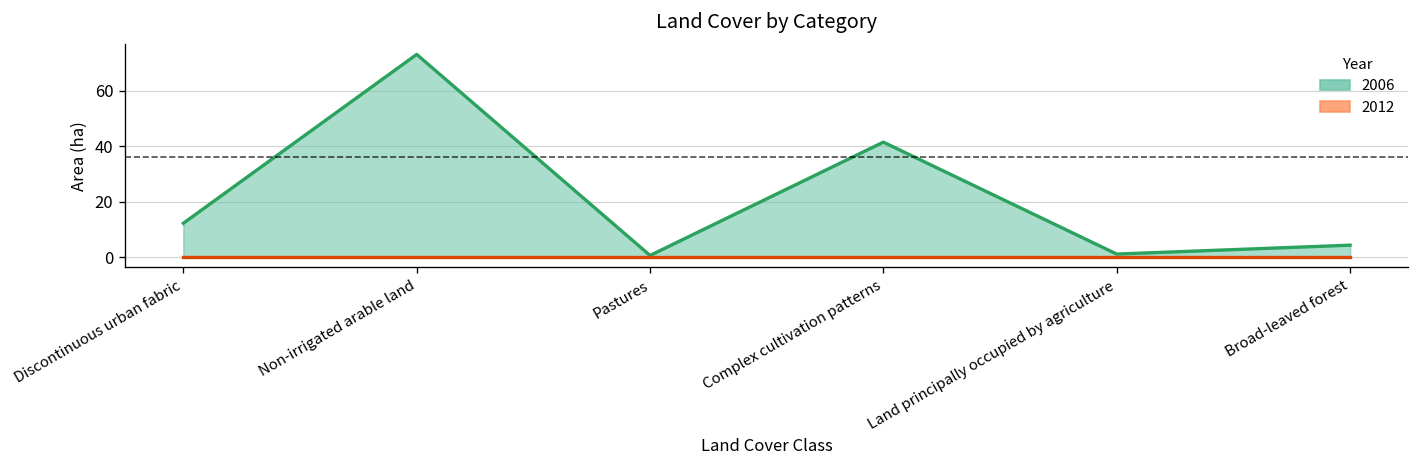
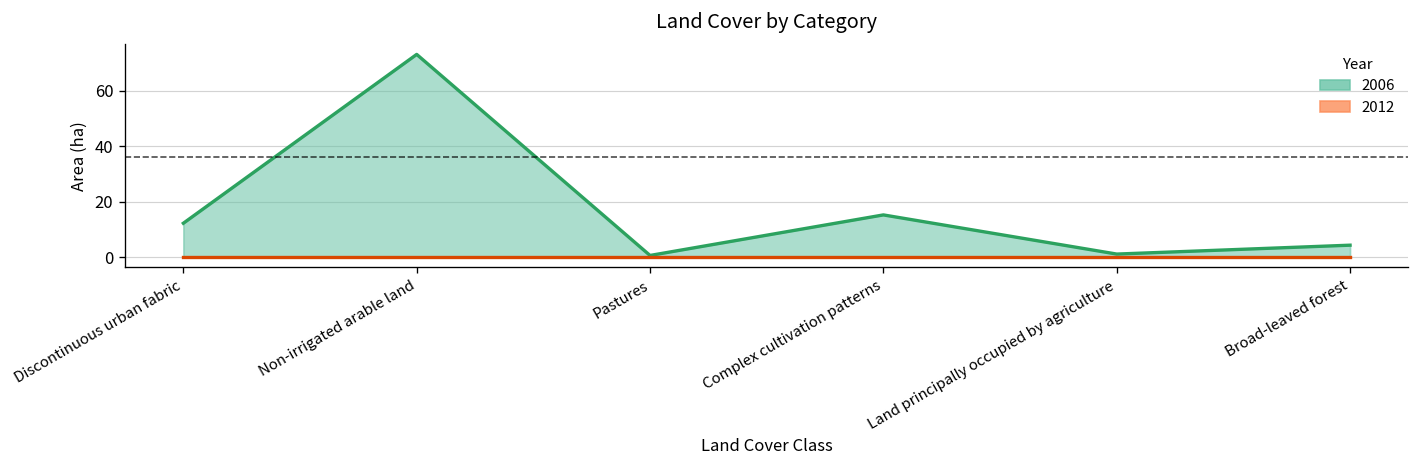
2006, Complex cultivation patterns: 41 -> 15
